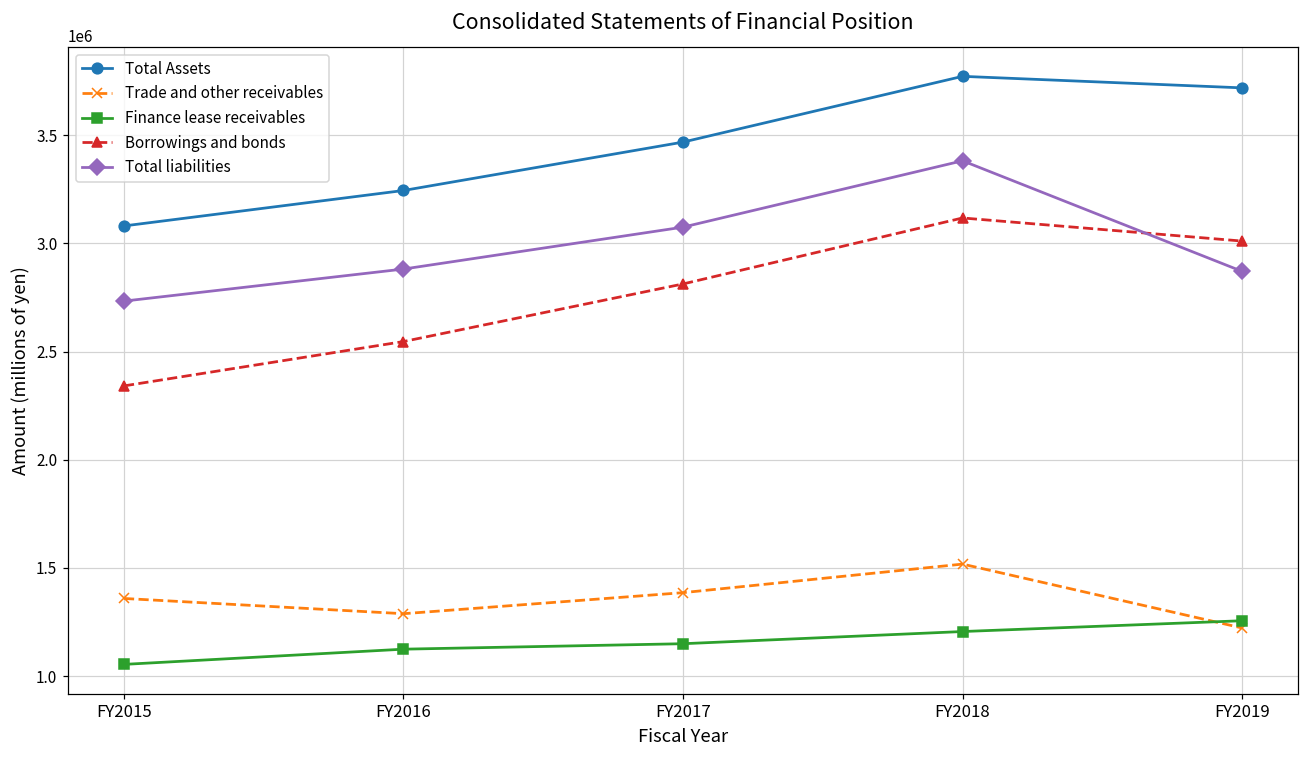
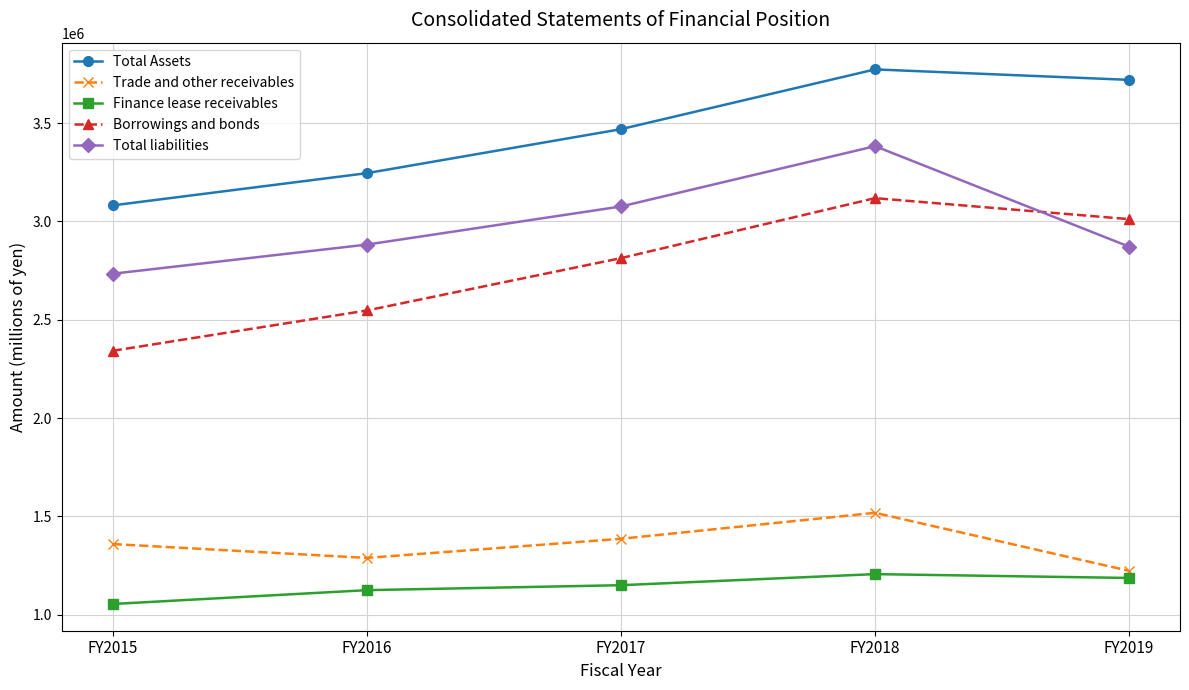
Finance lease receivables, FY2019: 1260000 -> 1190000
